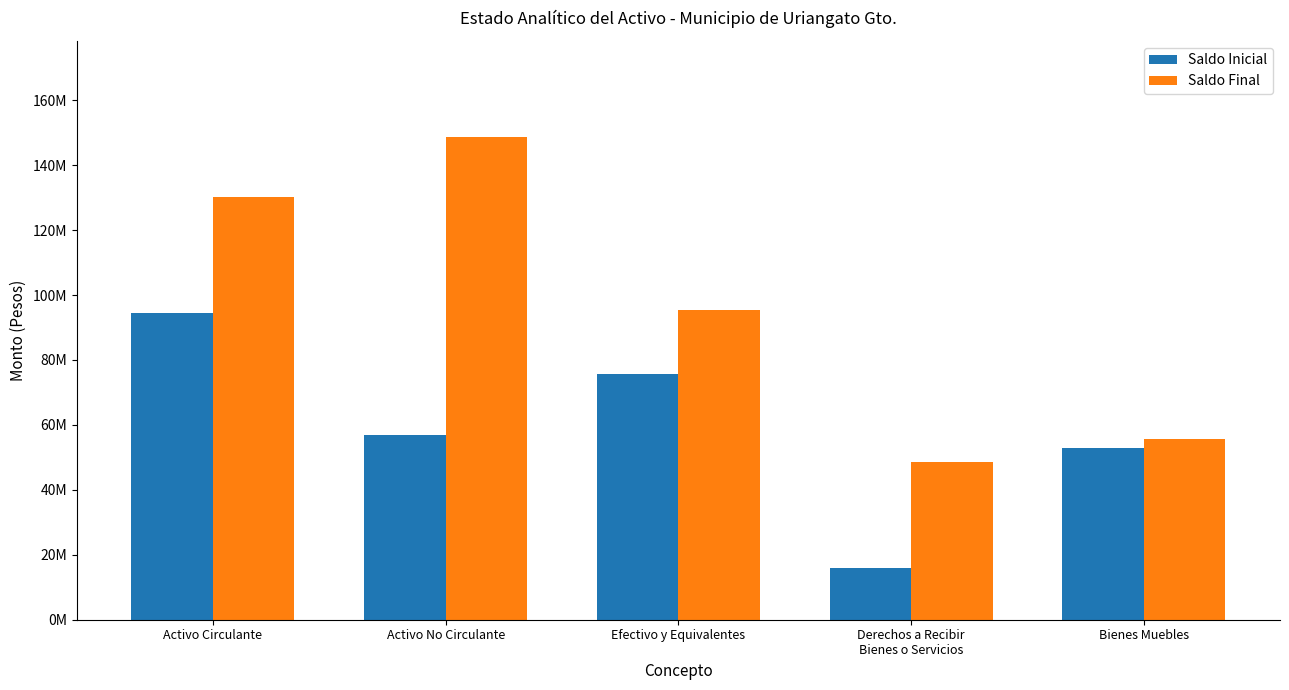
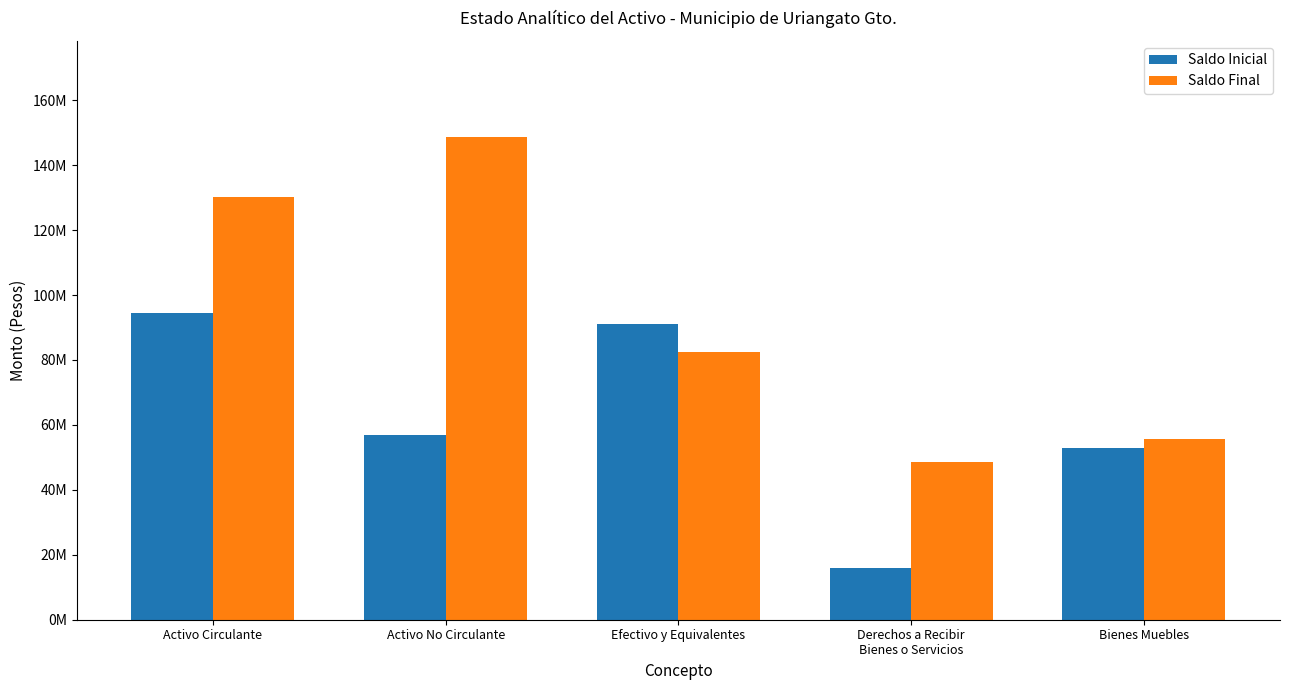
Saldo Inicial, Efectivo y Equivalentes: 76000000 -> 91000000
Saldo Final, Efectivo y Equivalentes: 96000000 -> 83000000
